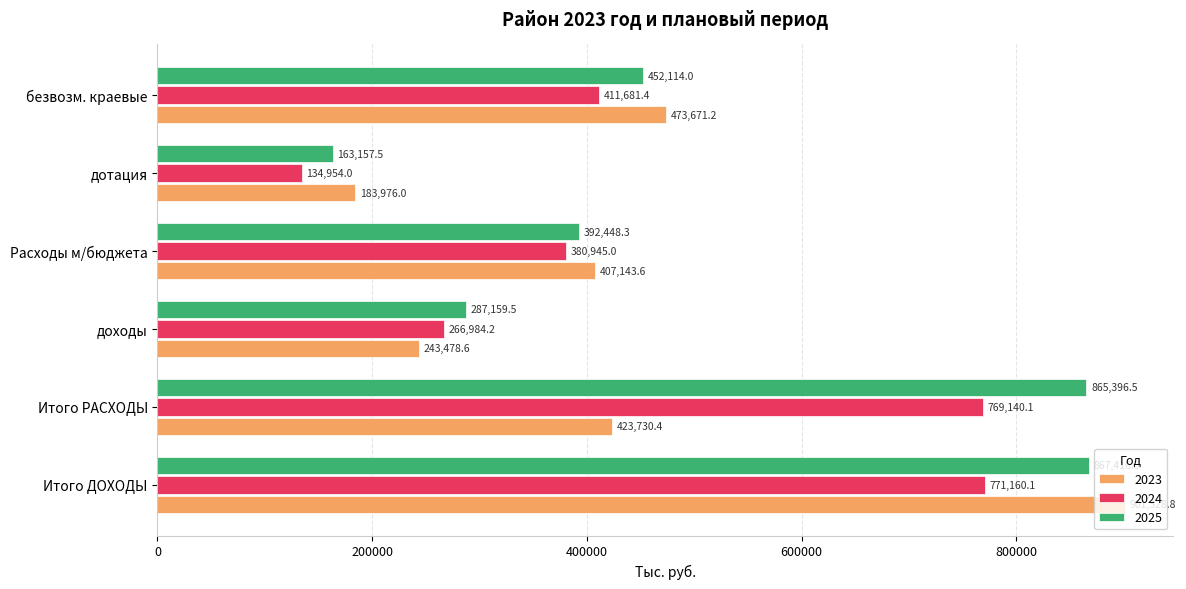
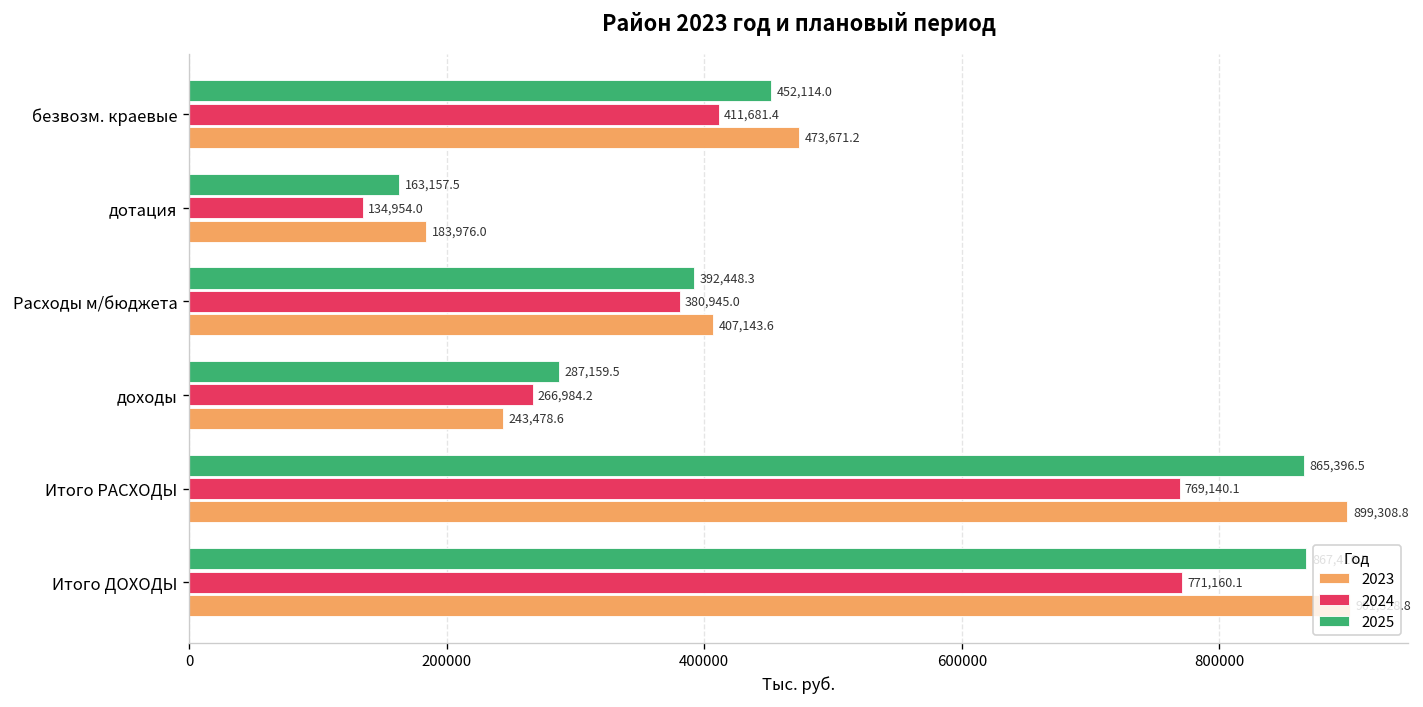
2023, Итого РАСХОДЫ: 423,730.4 -> 899,308.8
